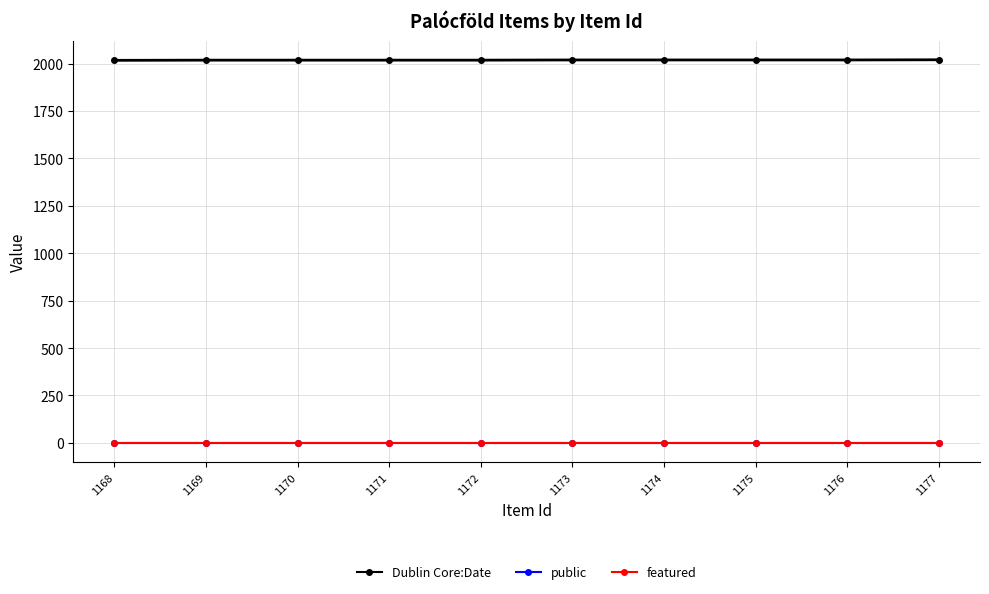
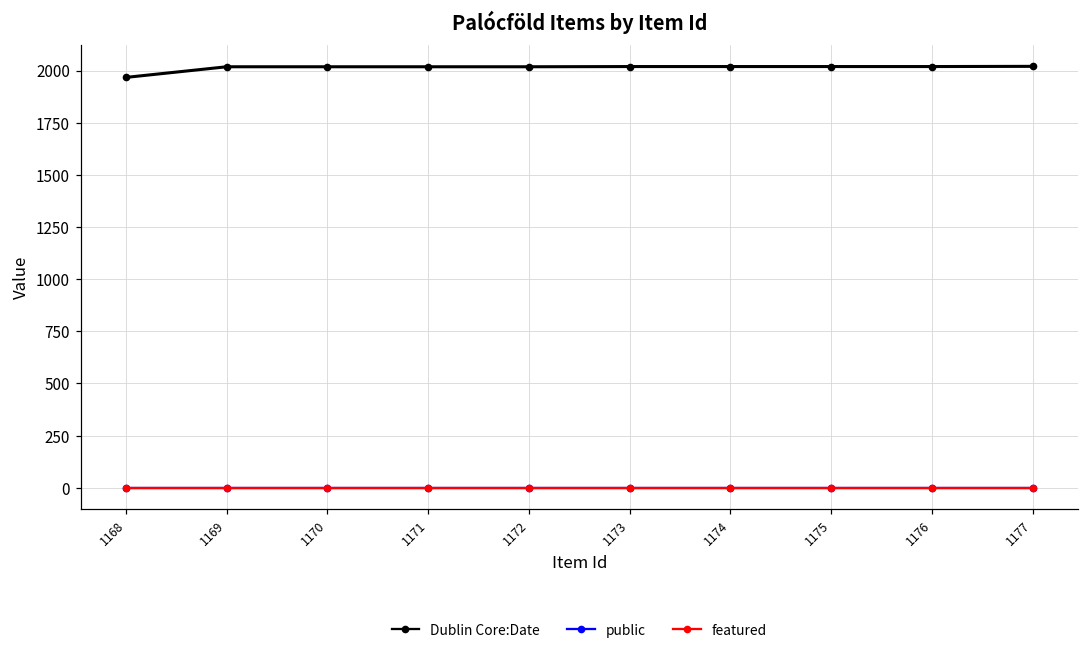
Dublin Core:Date, 1168: 2020 -> 1970
